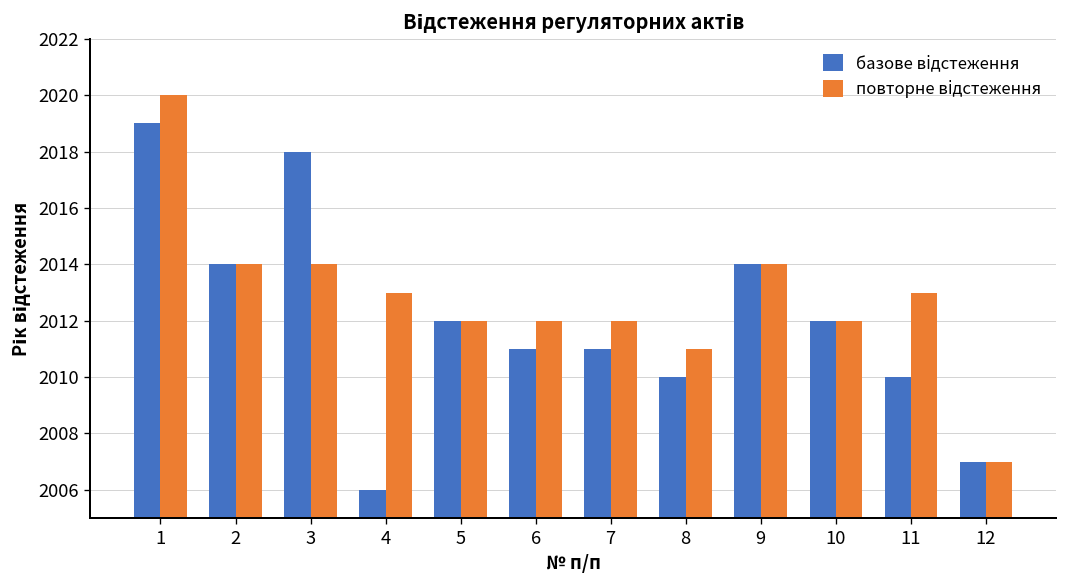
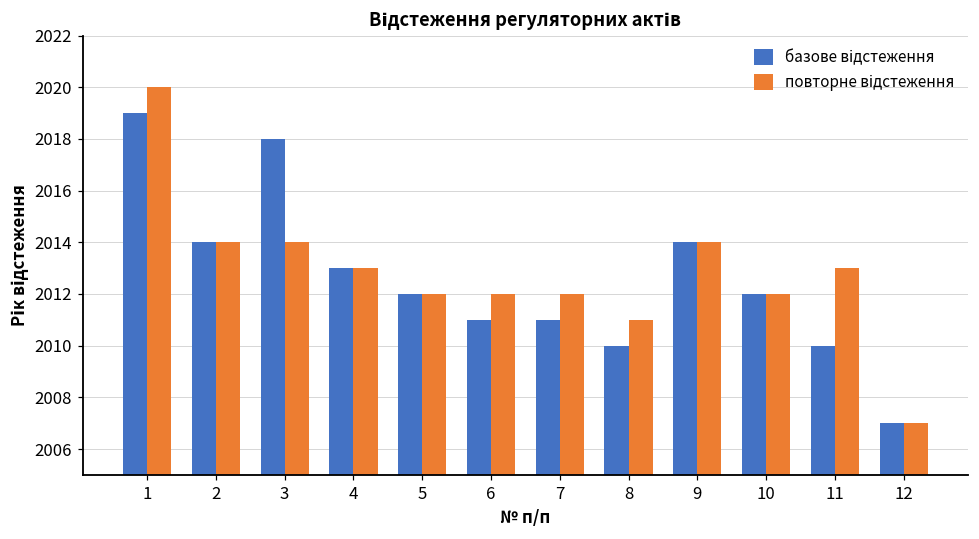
базове відстеження, 4: 2006 -> 2013
